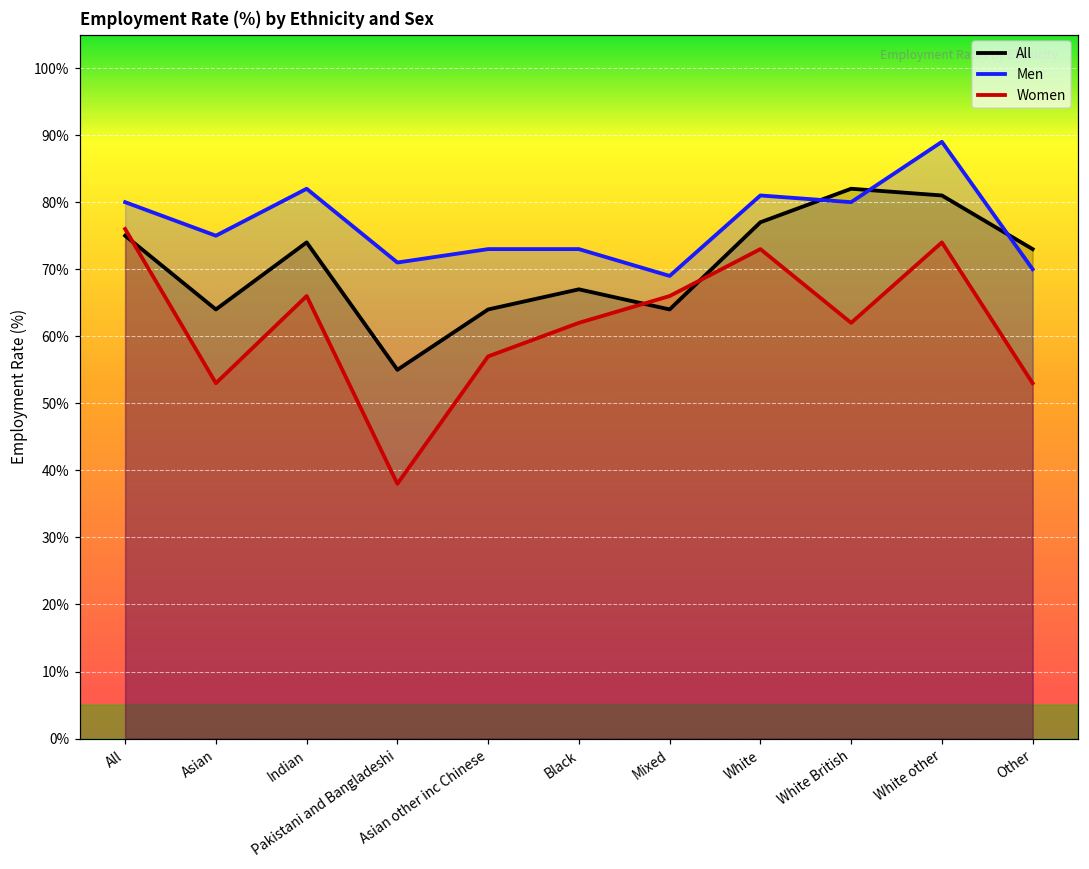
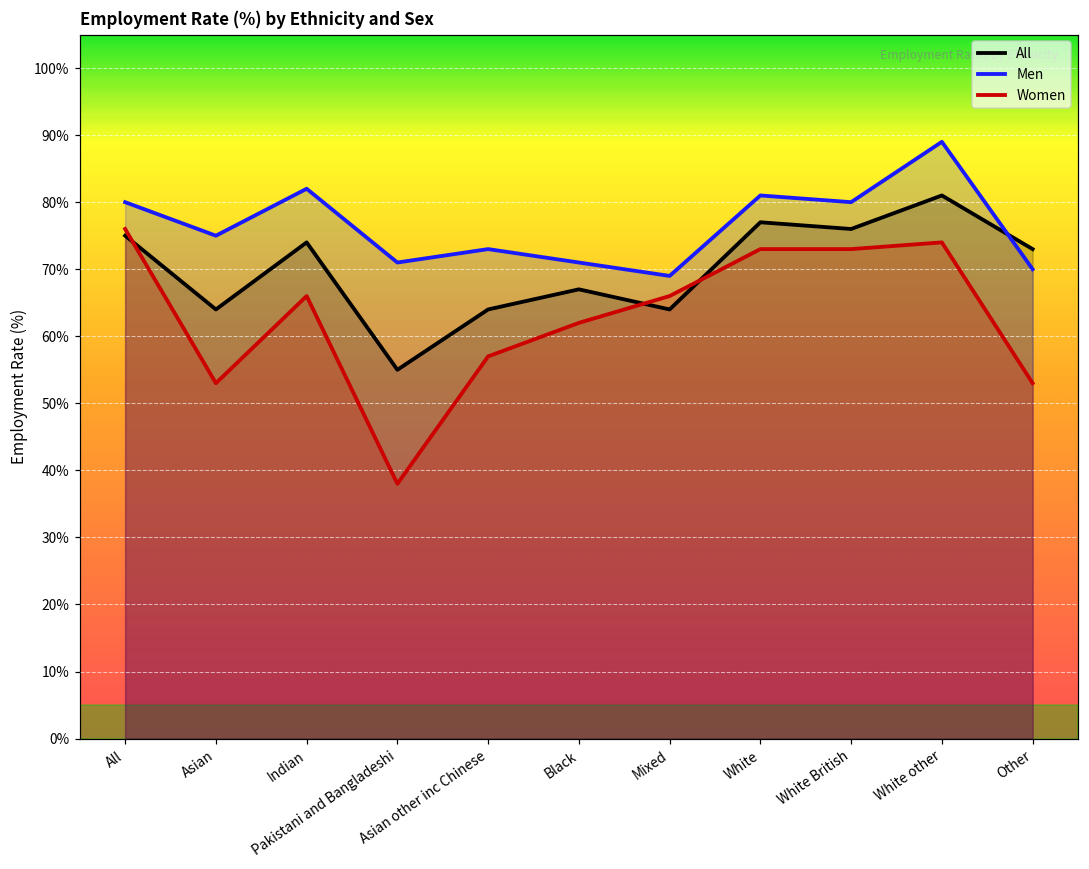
Men, Black: 73% -> 71%
All, White British: 82% -> 76%
Women, White British: 62% -> 73%
